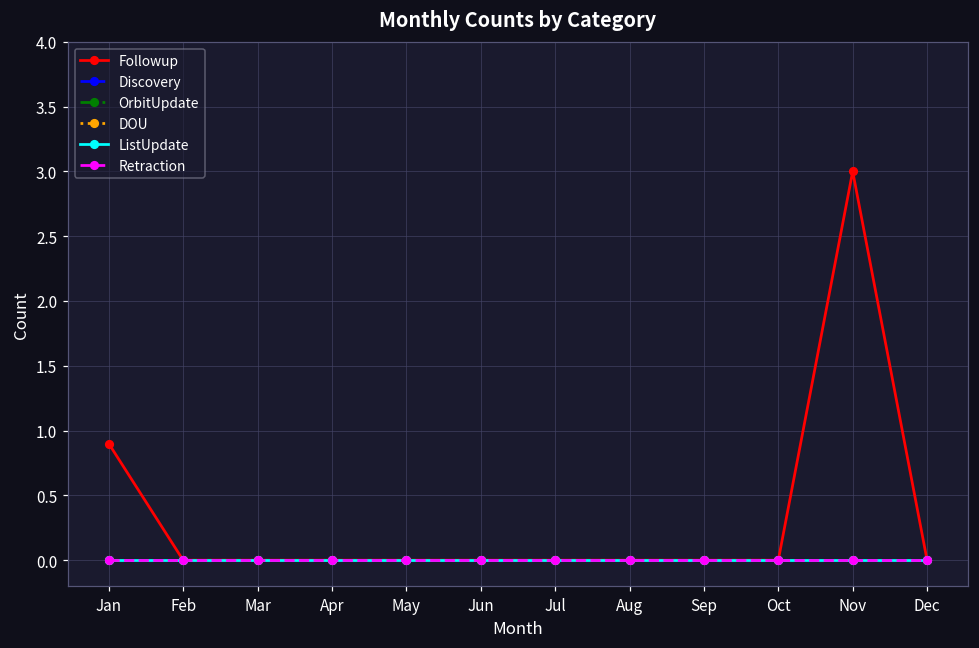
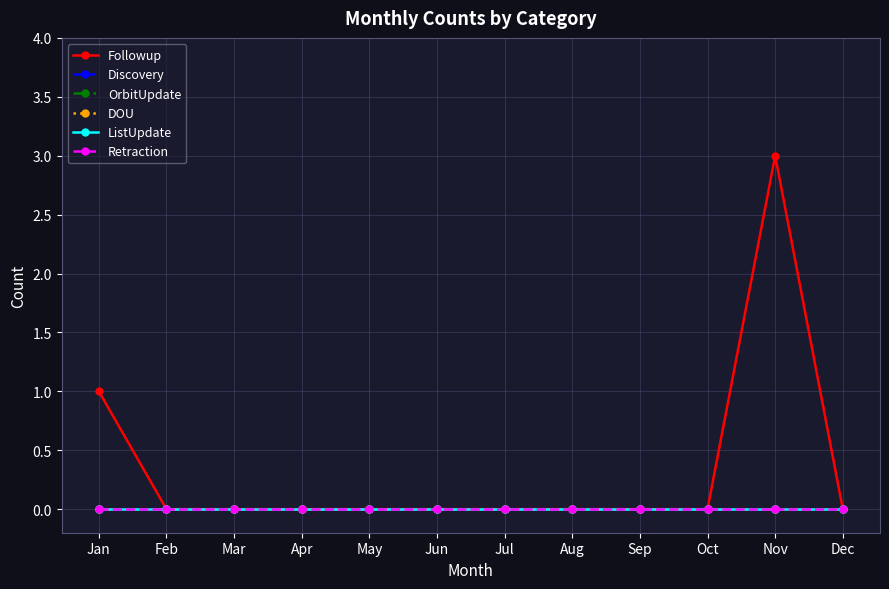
Followup, Jan: 0.9 -> 1.0
